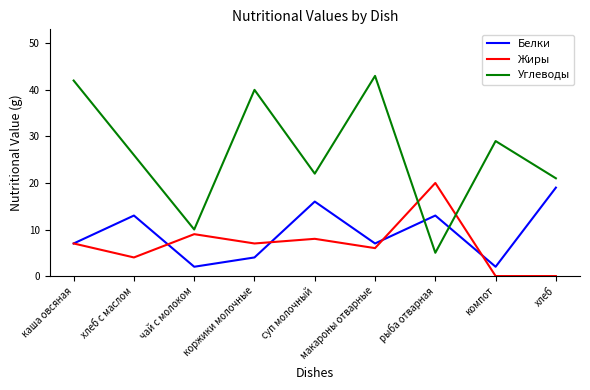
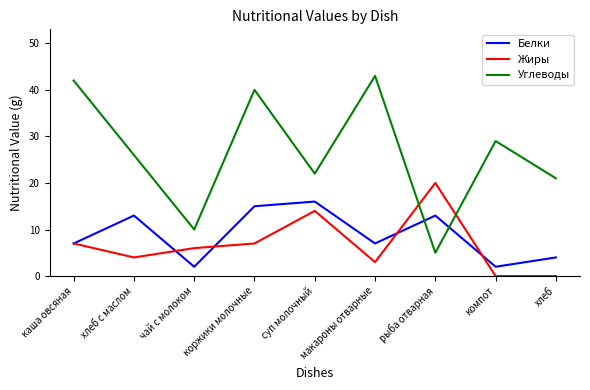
Жиры, чай с молоком: 9 -> 6
Белки, коржики молочные: 4 -> 15
Жиры, суп молочный: 8 -> 14
Жиры, макароны отварные: 6 -> 3
Белки, хлеб: 19 -> 4
